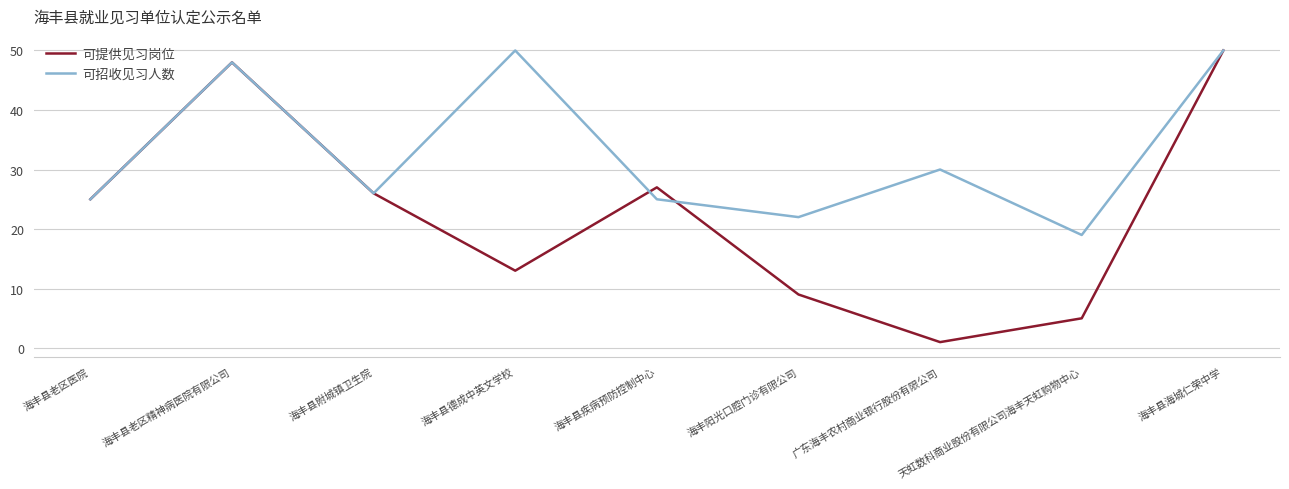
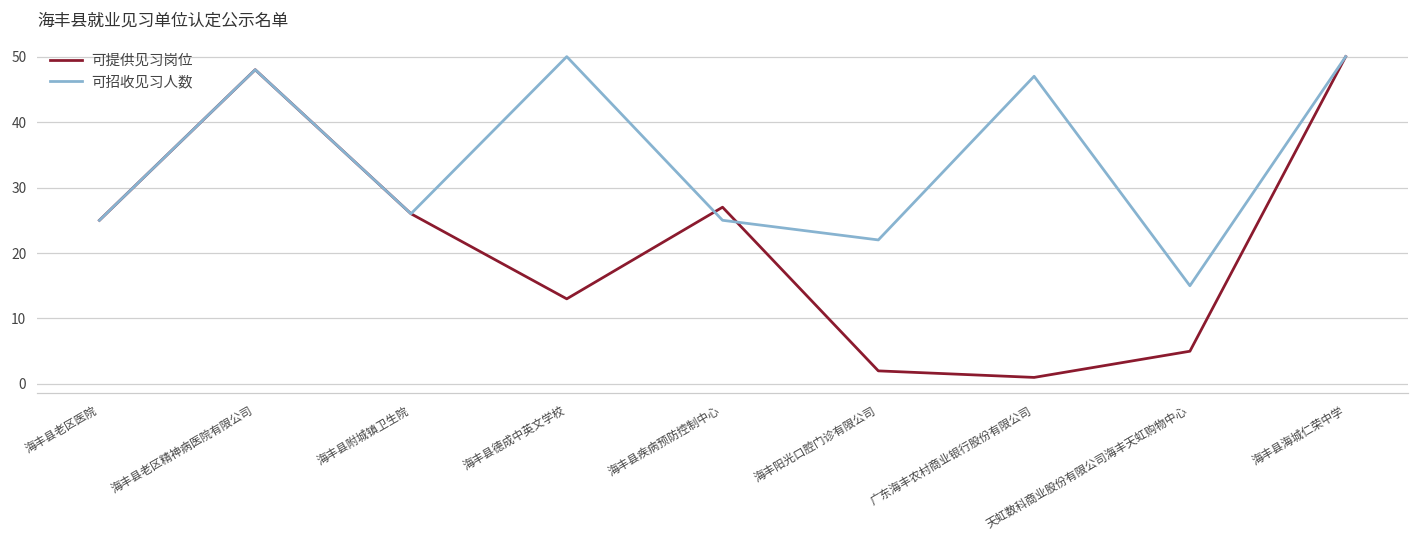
可提供见习岗位, 海丰阳光口腔门诊有限公司: 9 -> 2
可招收见习人数, 广东海丰农村商业银行股份有限公司: 30 -> 47
可招收见习人数, 天虹数科商业股份有限公司海丰天虹购物中心: 19 -> 15
